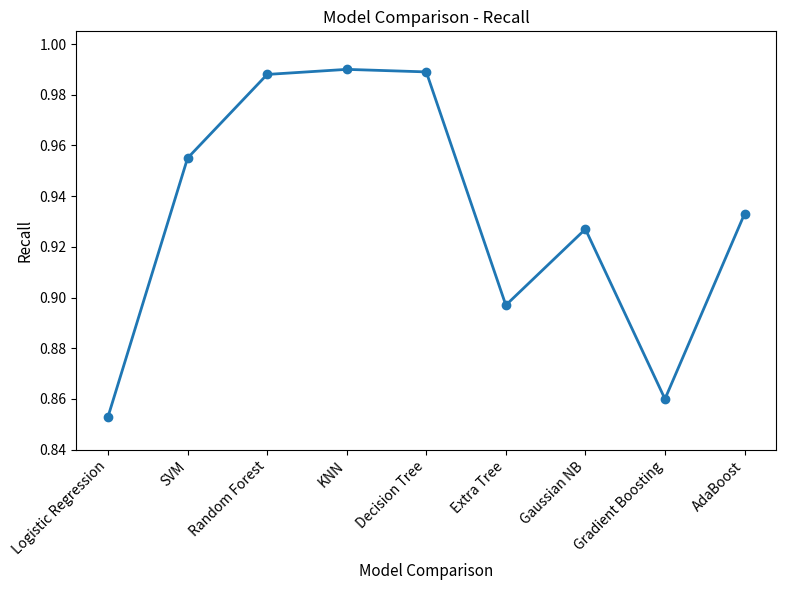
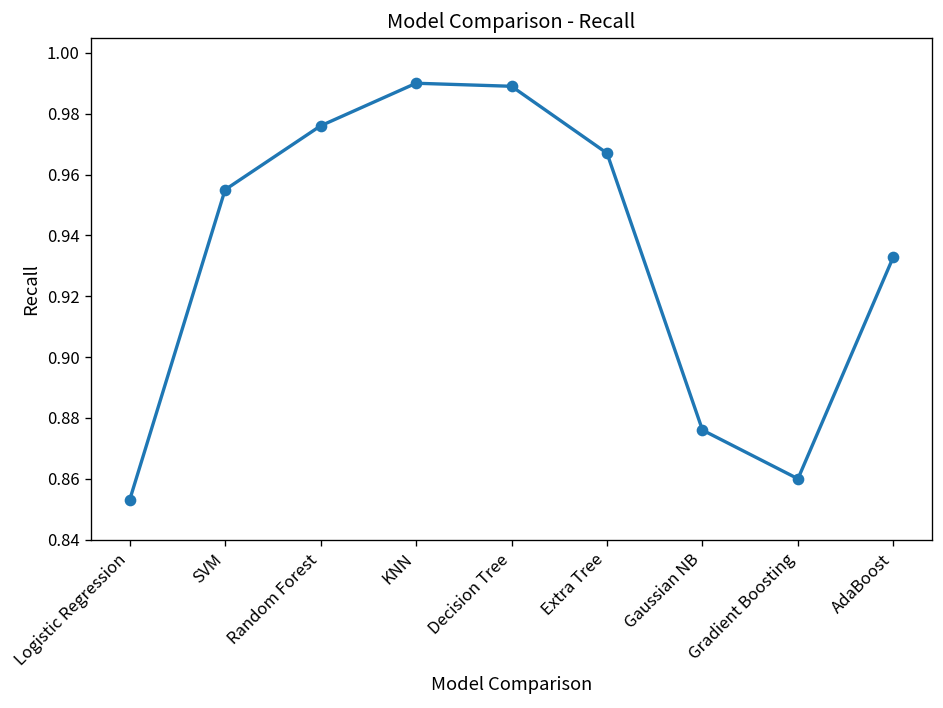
Random Forest: 0.988 -> 0.976
Extra Tree: 0.897 -> 0.967
Gaussian NB: 0.927 -> 0.876
